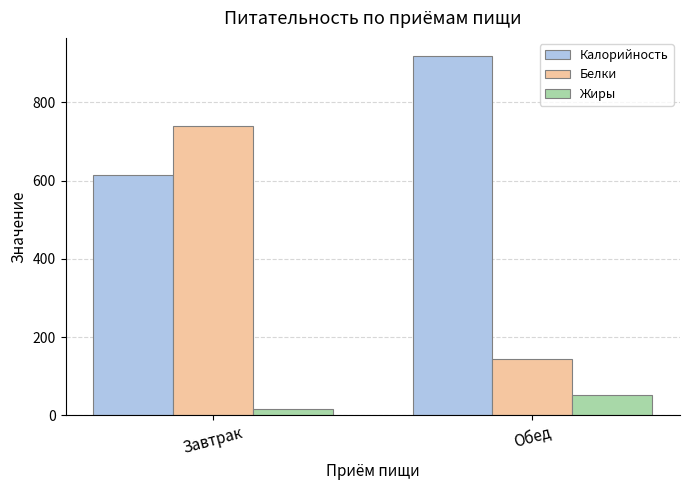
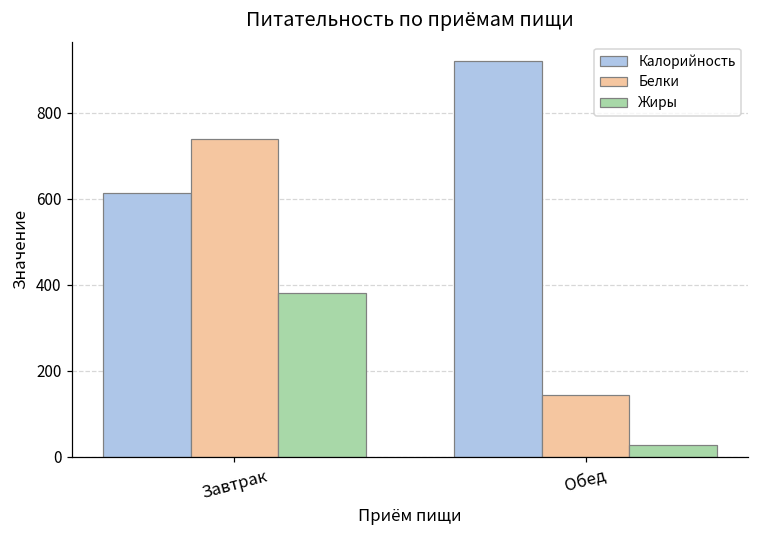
Жиры, Завтрак: 20 -> 380
Жиры, Обед: 50 -> 30
